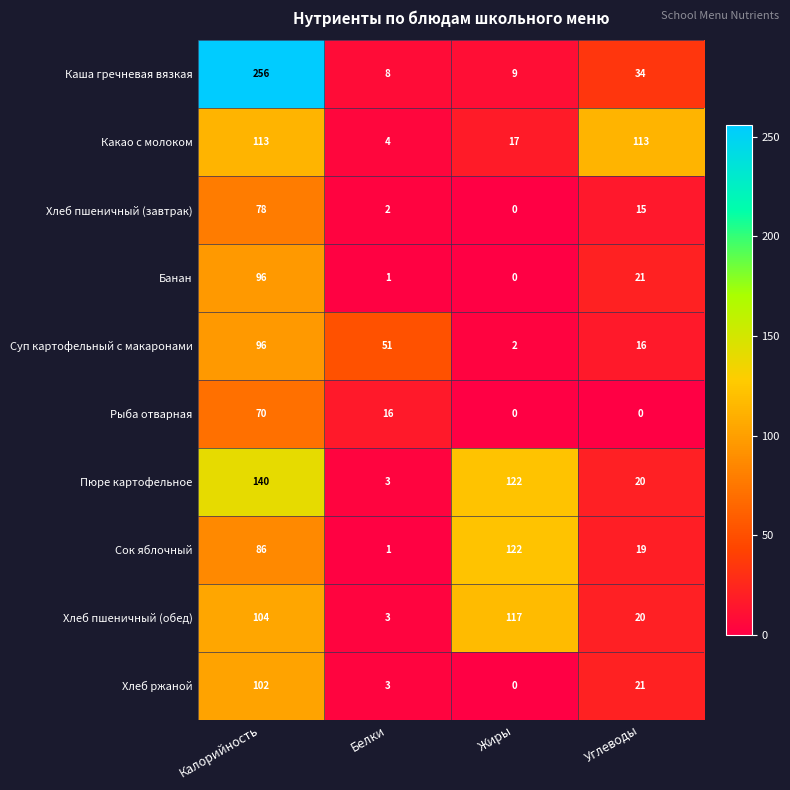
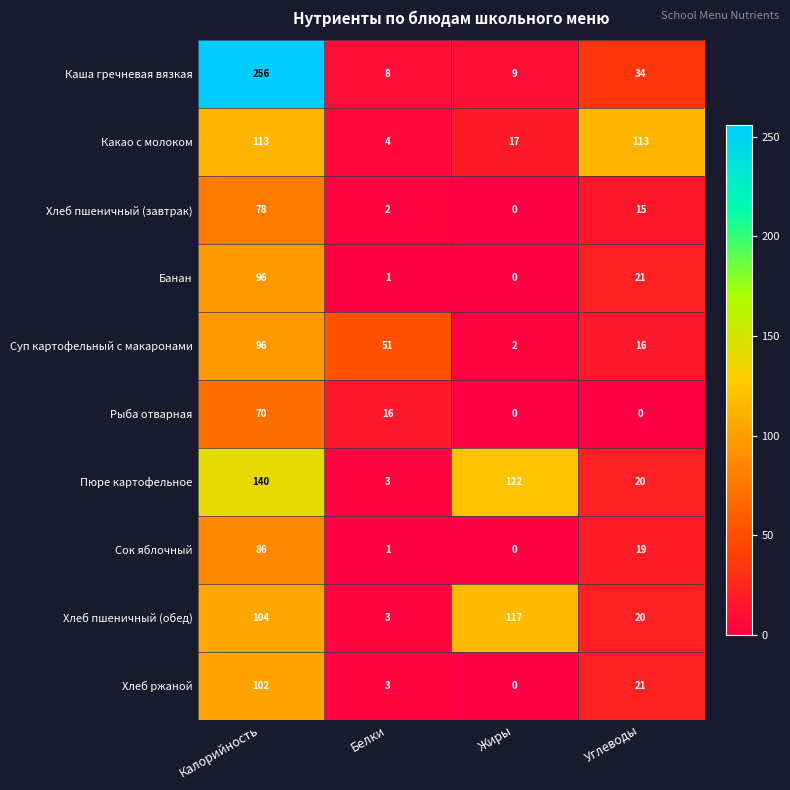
Сок яблочный, Жиры: 122 -> 0
